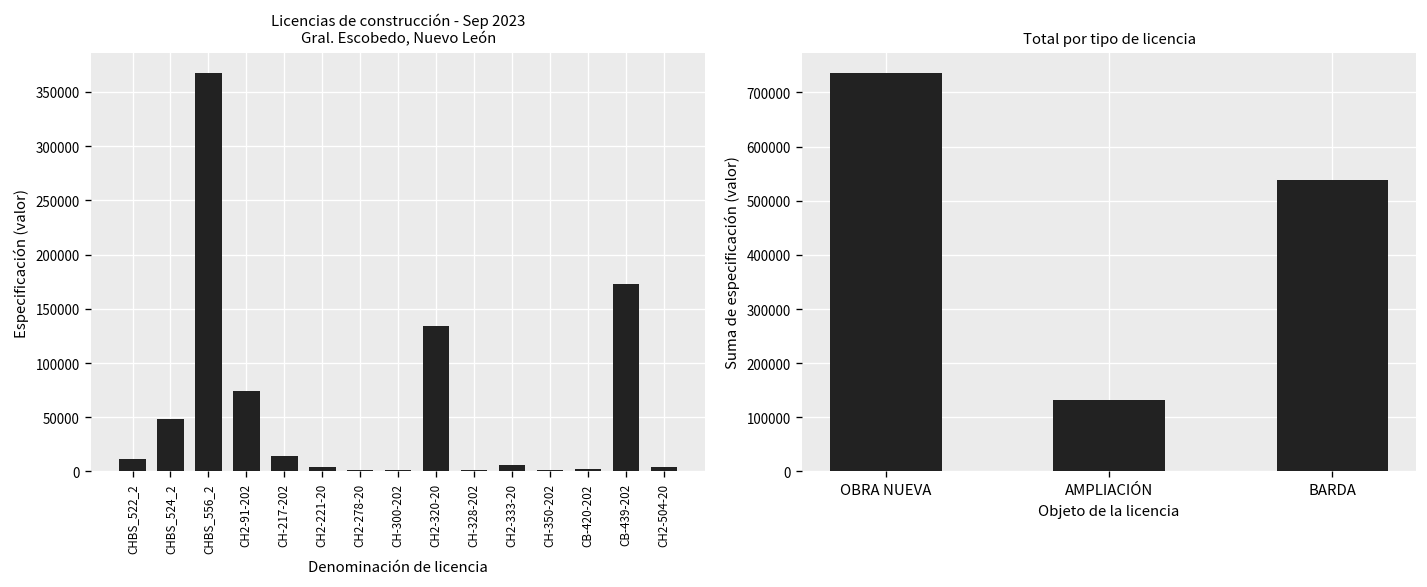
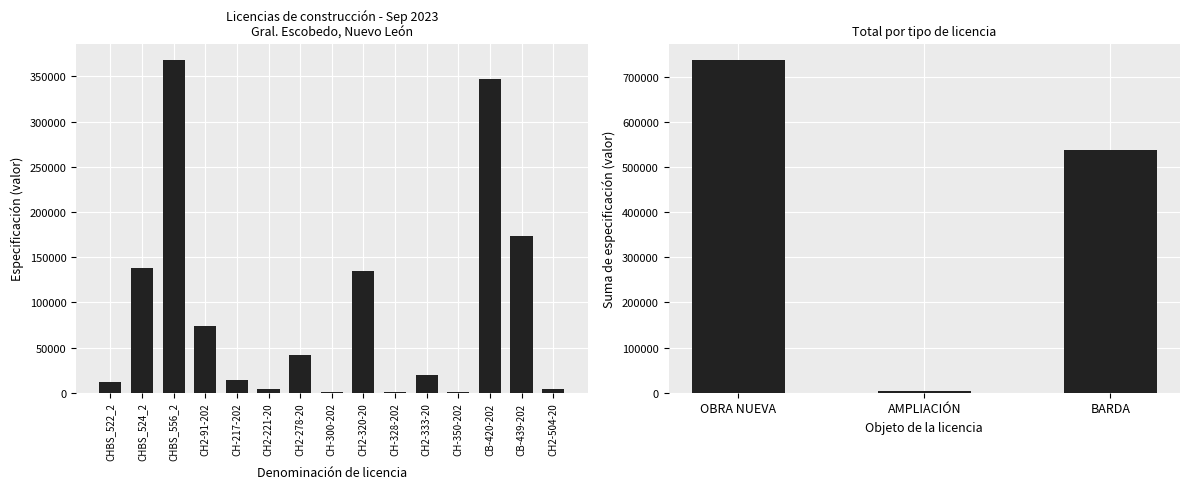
Licencias de construcción - Sep 2023 Gral. Escobedo, Nuevo León, CHBS_524_2: 50000 -> 140000
Licencias de construcción - Sep 2023 Gral. Escobedo, Nuevo León, CH2-278-20: 0 -> 40000
Licencias de construcción - Sep 2023 Gral. Escobedo, Nuevo León, CH2-333-20: 10000 -> 20000
Licencias de construcción - Sep 2023 Gral. Escobedo, Nuevo León, CB-420-202: 0 -> 350000
Total por tipo de licencia, AMPLIACIÓN: 130000 -> 0
